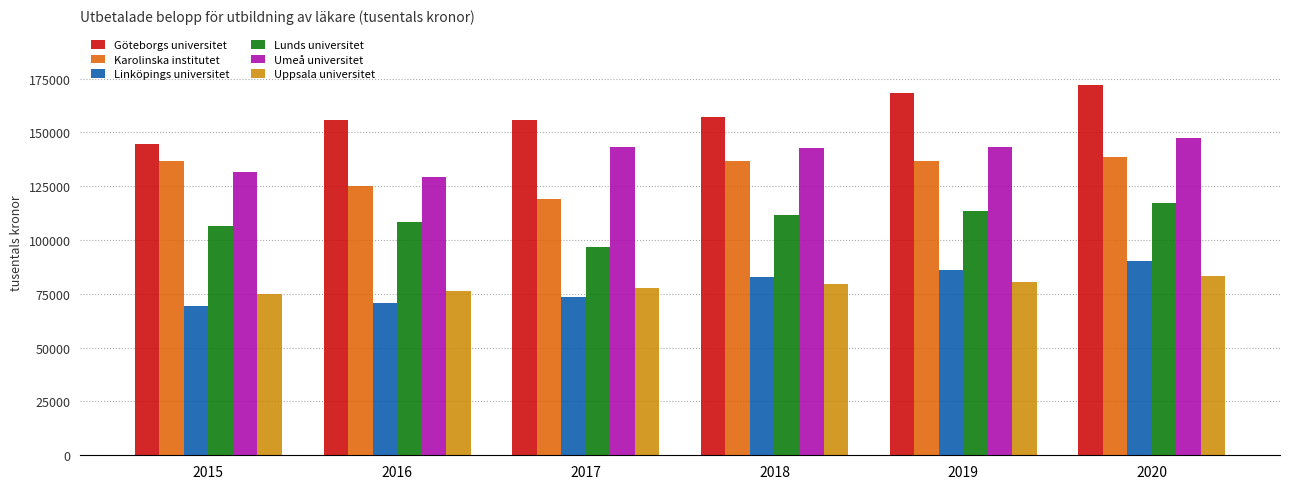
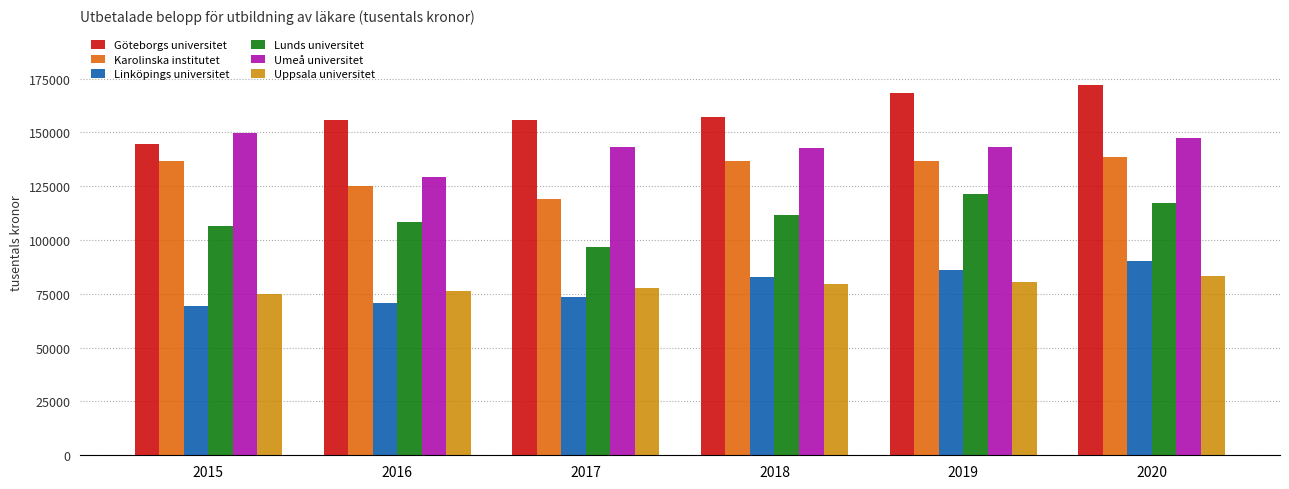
Umeå universitet, 2015: 132000 -> 150000
Lunds universitet, 2019: 113000 -> 122000
